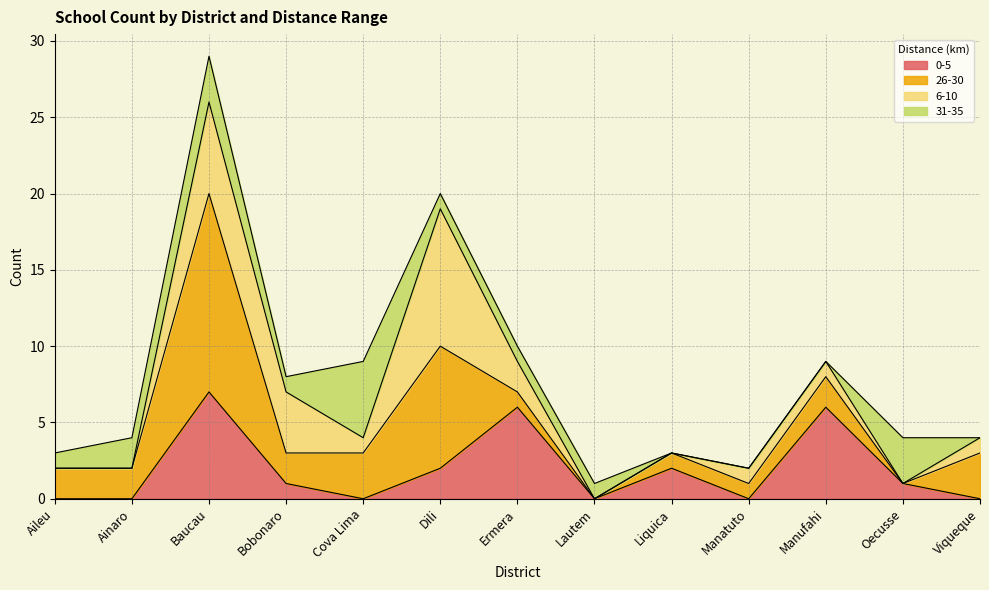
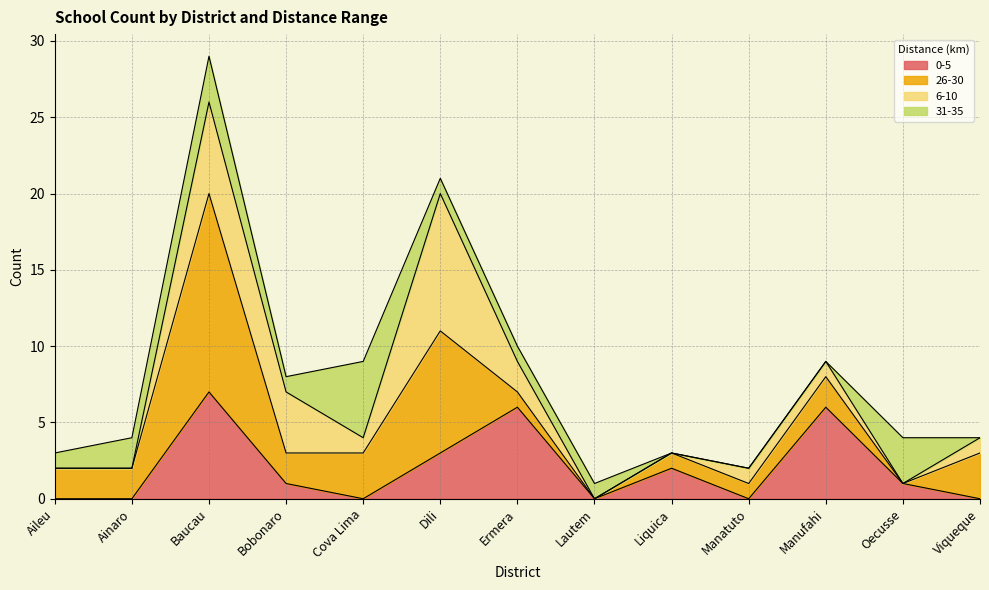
0-5, Dili: 2 -> 3
